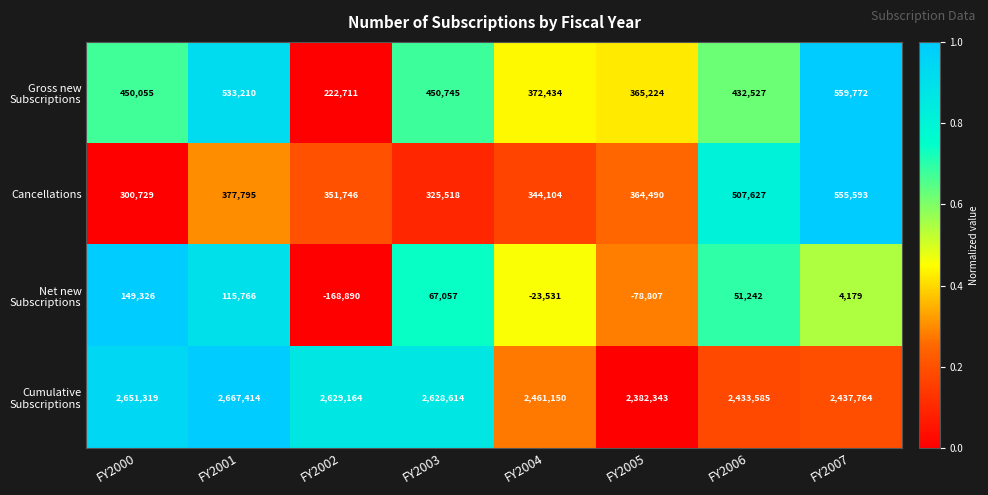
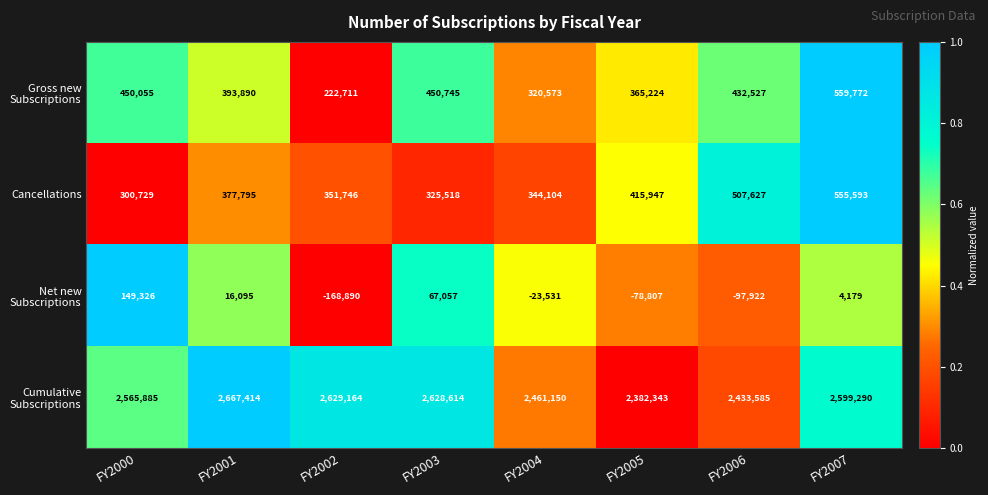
Gross new Subscriptions, FY2001: 533,210 -> 393,890
Gross new Subscriptions, FY2004: 372,434 -> 320,573
Cancellations, FY2005: 364,490 -> 415,947
Net new Subscriptions, FY2001: 115,766 -> 16,095
Net new Subscriptions, FY2006: 51,242 -> -97,922
Cumulative Subscriptions, FY2000: 2,651,319 -> 2,565,885
Cumulative Subscriptions, FY2007: 2,437,764 -> 2,599,290
